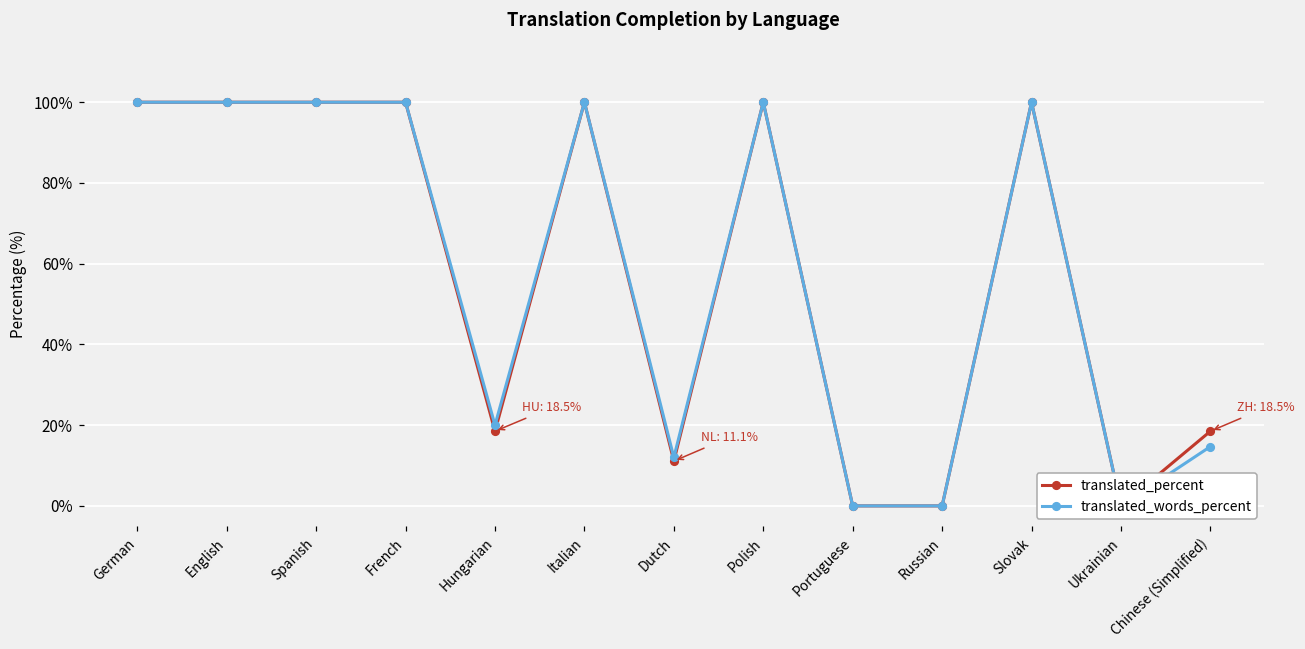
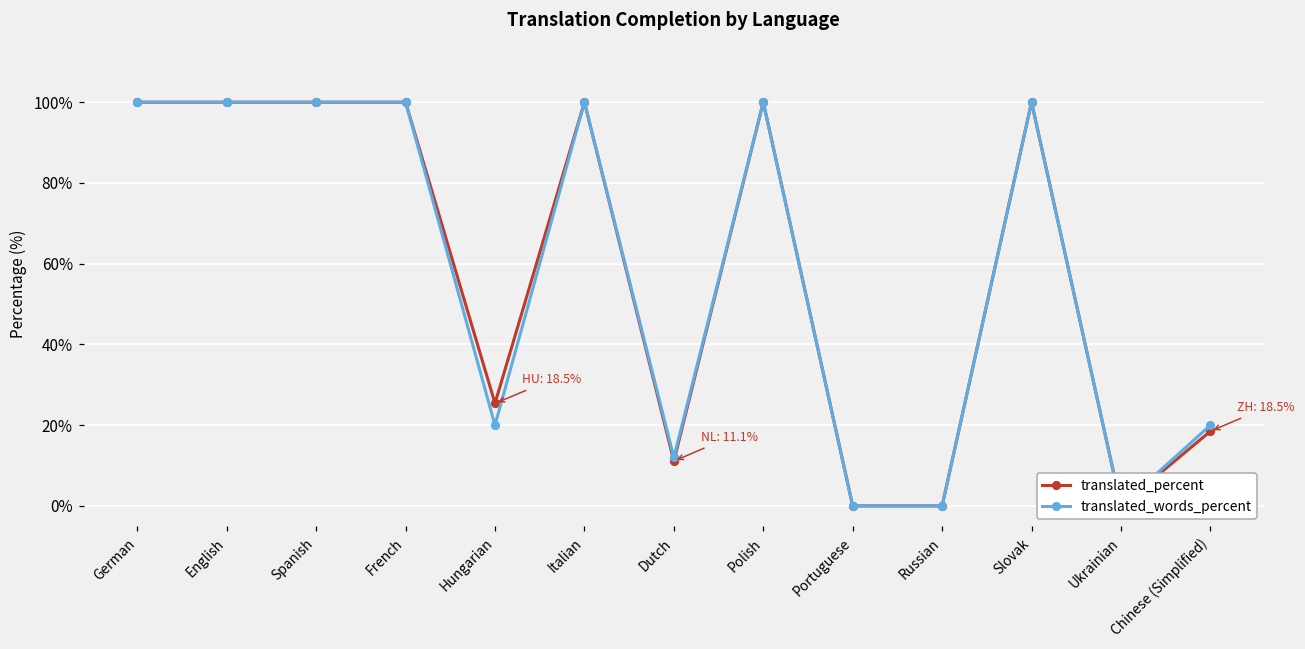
translated_percent, Hungarian: 19% -> 25%
translated_words_percent, Chinese (Simplified): 15% -> 20%
